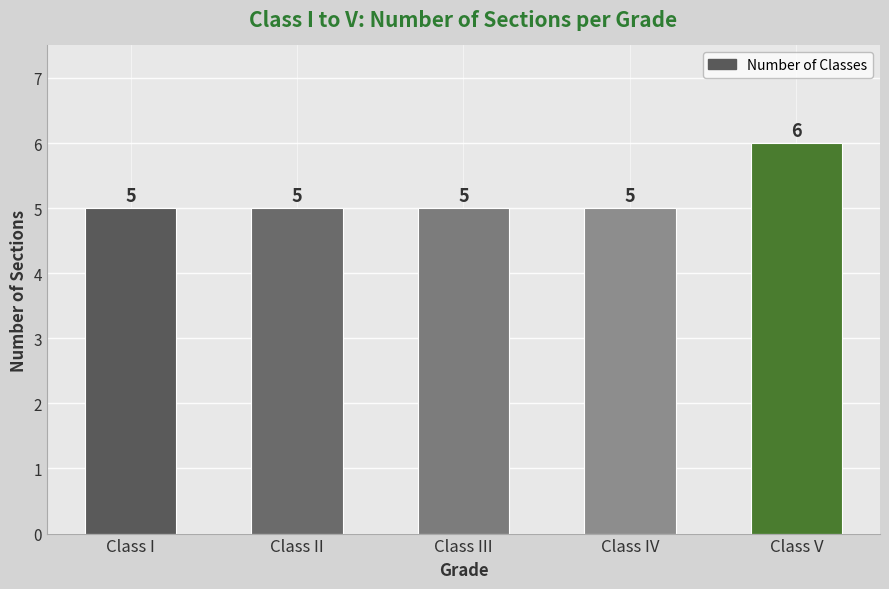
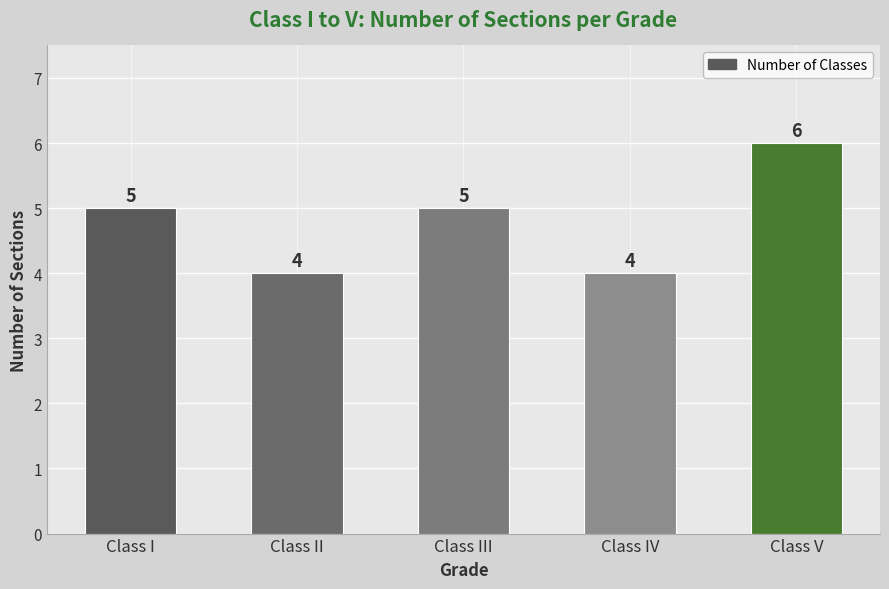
Class II: 5 -> 4
Class IV: 5 -> 4
